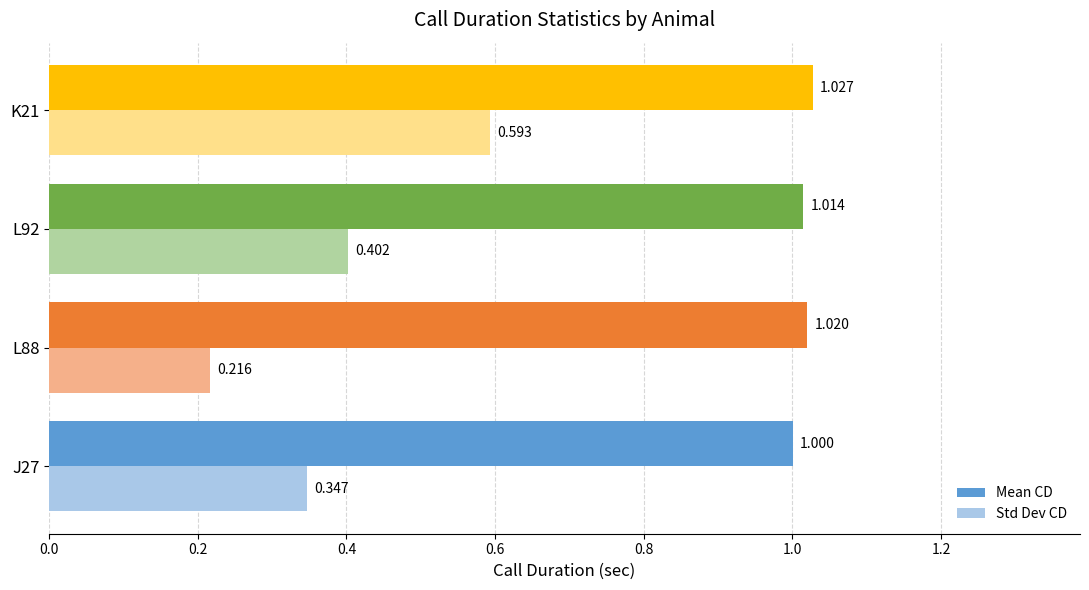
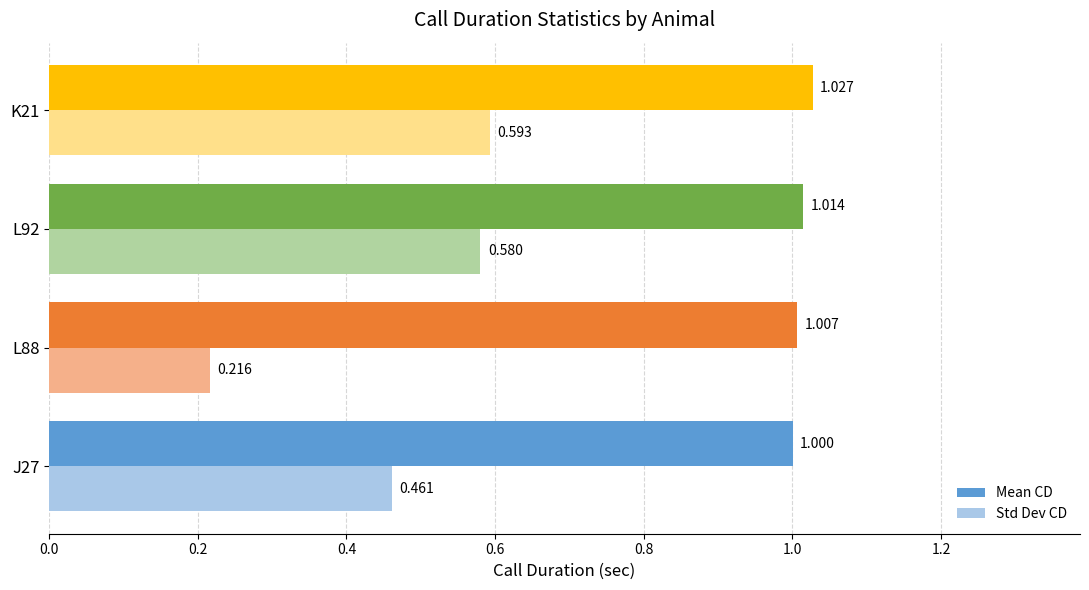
Std Dev CD, L92: 0.402 -> 0.580
Mean CD, L88: 1.020 -> 1.007
Std Dev CD, J27: 0.347 -> 0.461
